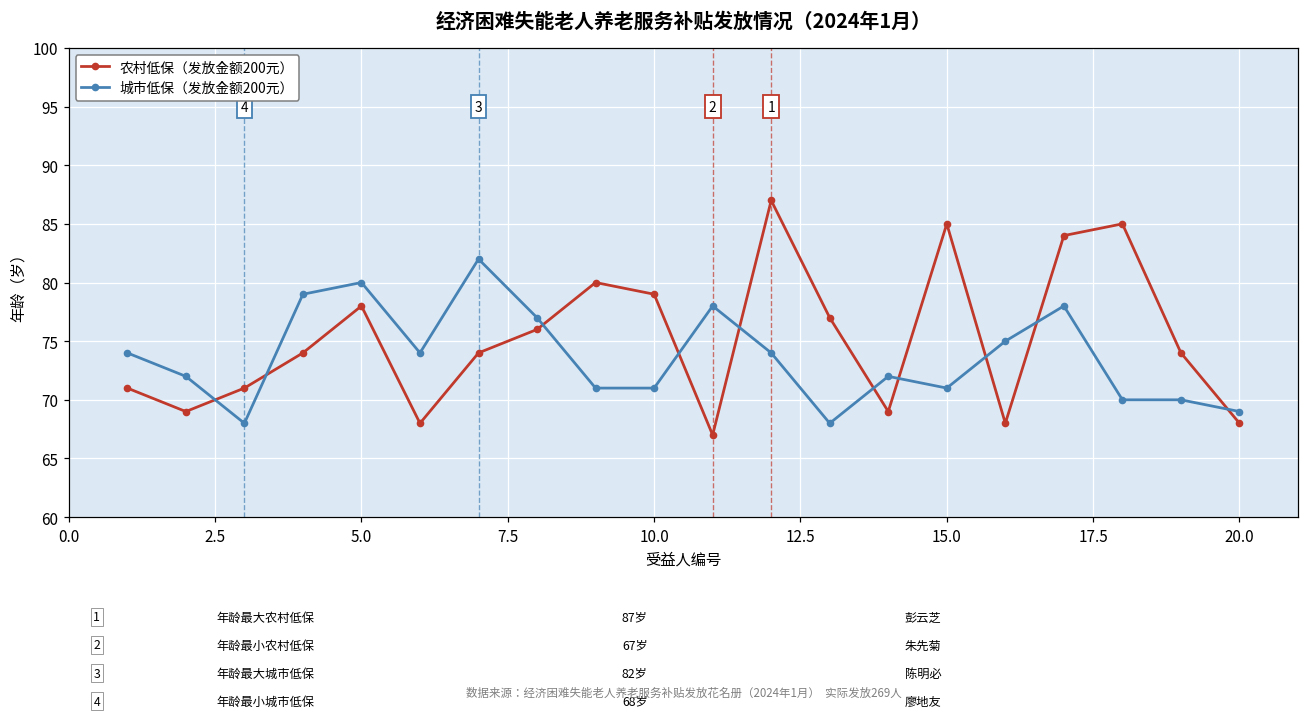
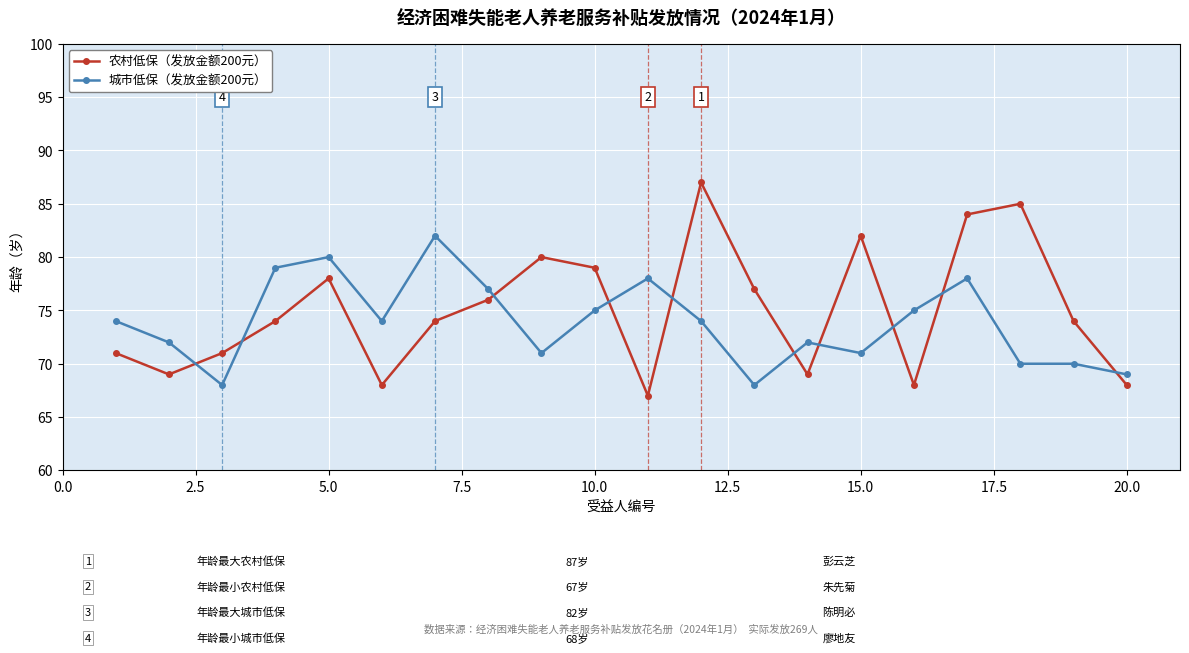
城市低保（发放金额200元）, 10.0: 71 -> 75
农村低保（发放金额200元）, 15.0: 85 -> 82
